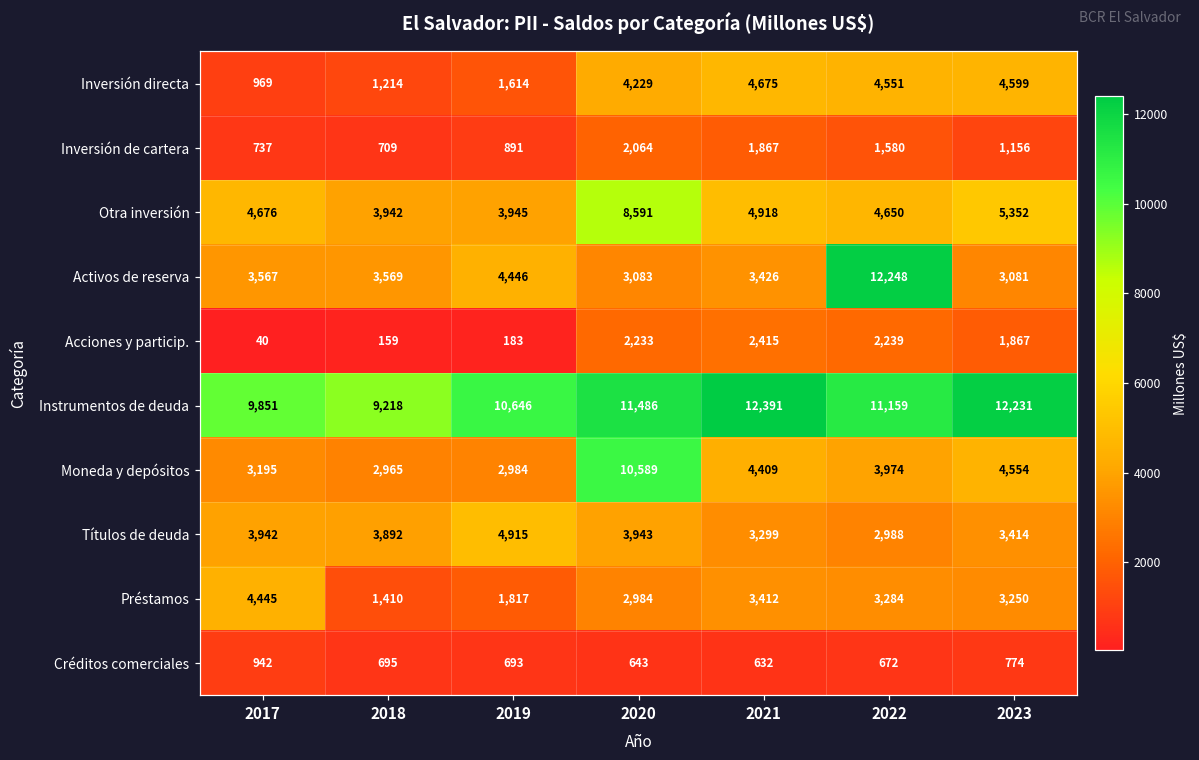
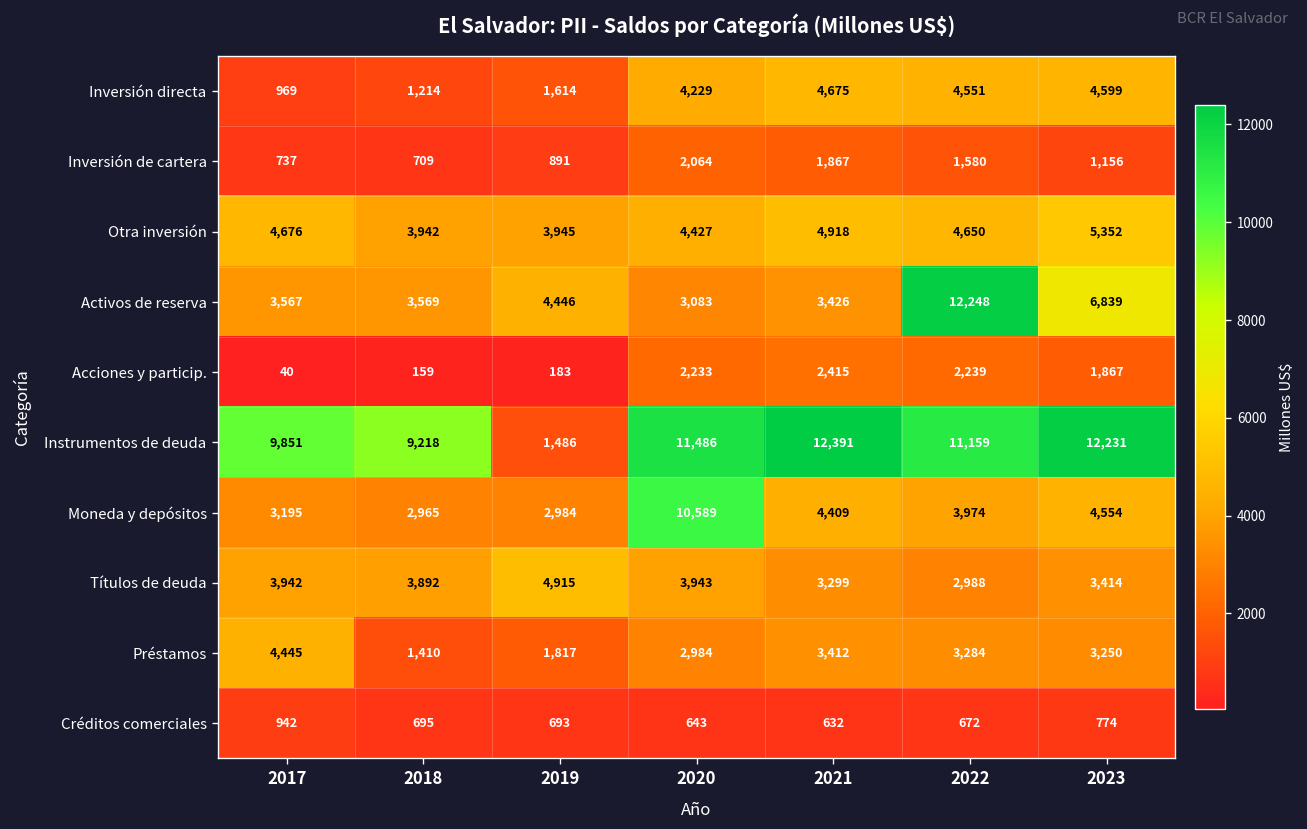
Otra inversión, 2020: 8,591 -> 4,427
Activos de reserva, 2023: 3,081 -> 6,839
Instrumentos de deuda, 2019: 10,646 -> 1,486
